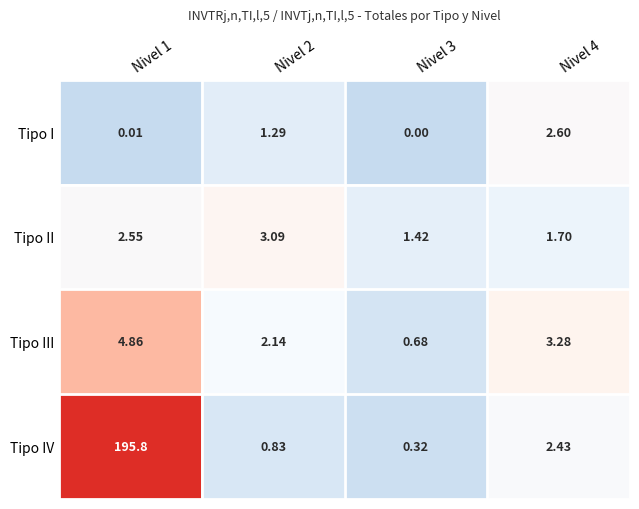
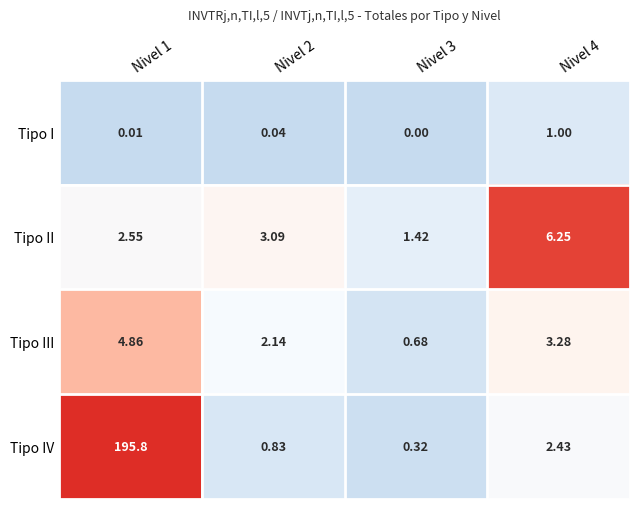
Tipo I, Nivel 2: 1.29 -> 0.04
Tipo I, Nivel 4: 2.60 -> 1.00
Tipo II, Nivel 4: 1.70 -> 6.25
